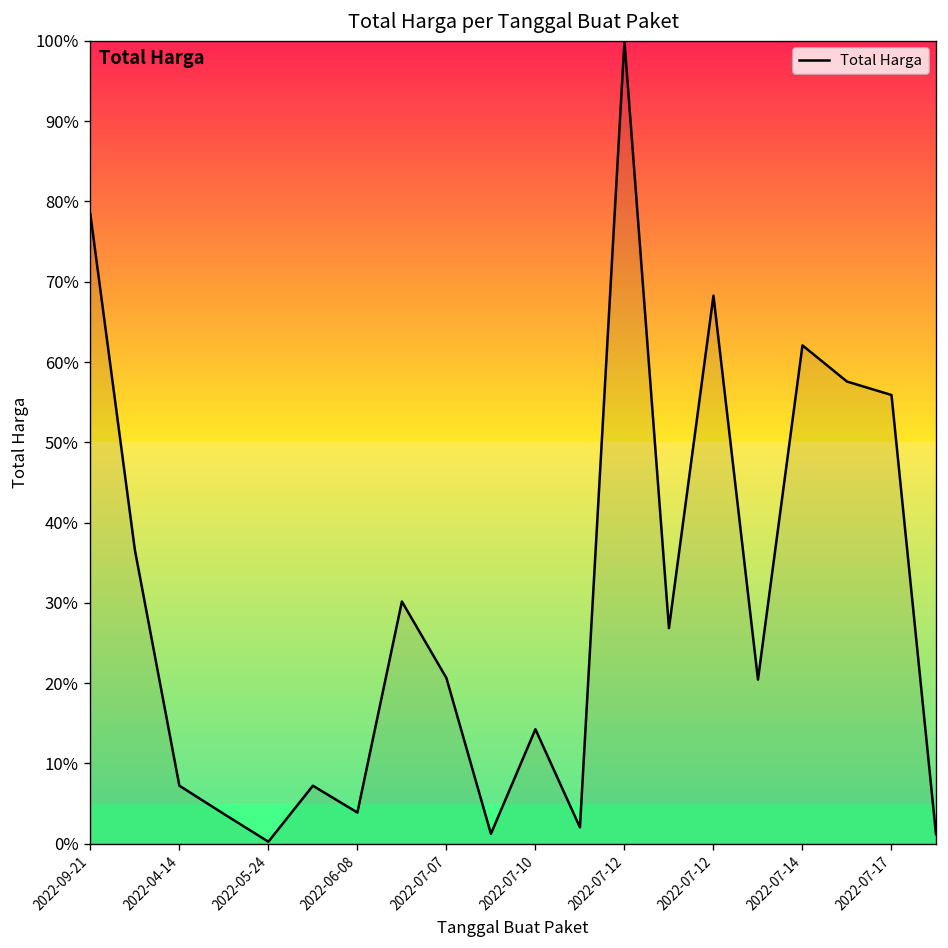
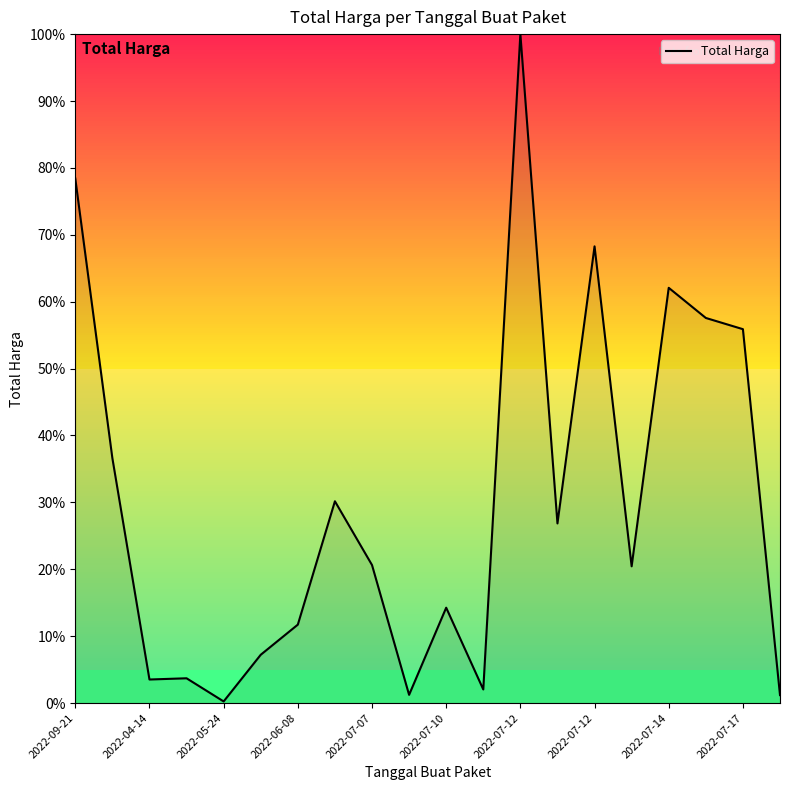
2022-04-14: 7% -> 4%
2022-06-08: 4% -> 12%
